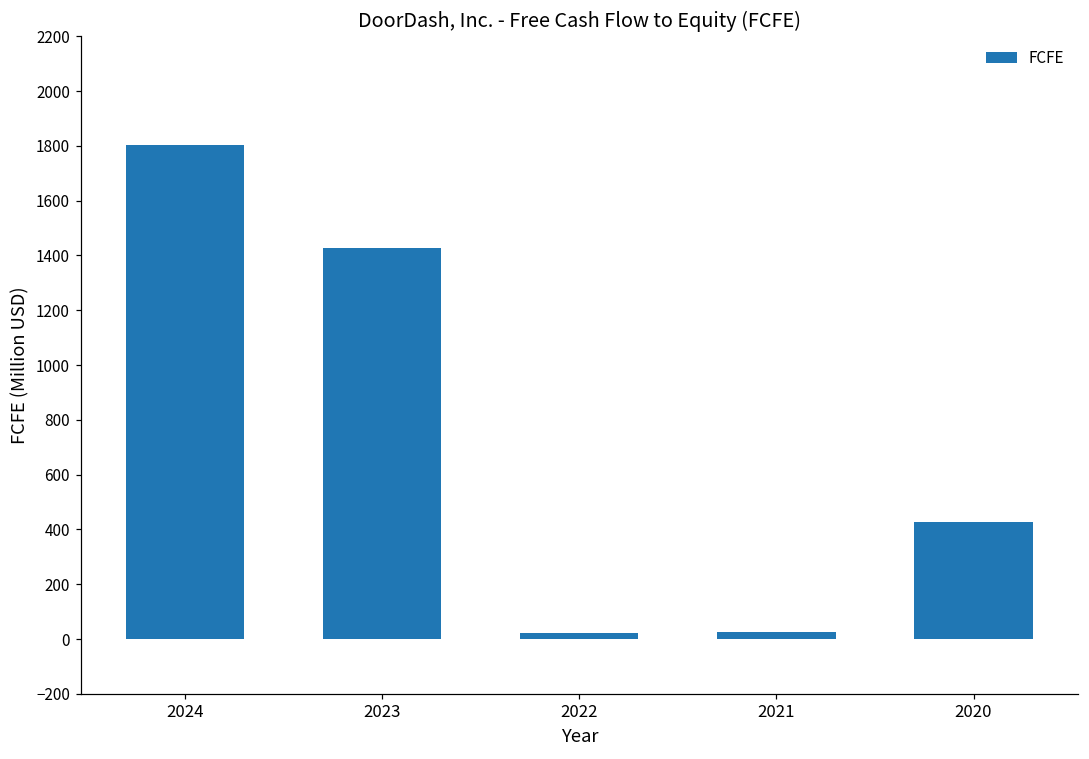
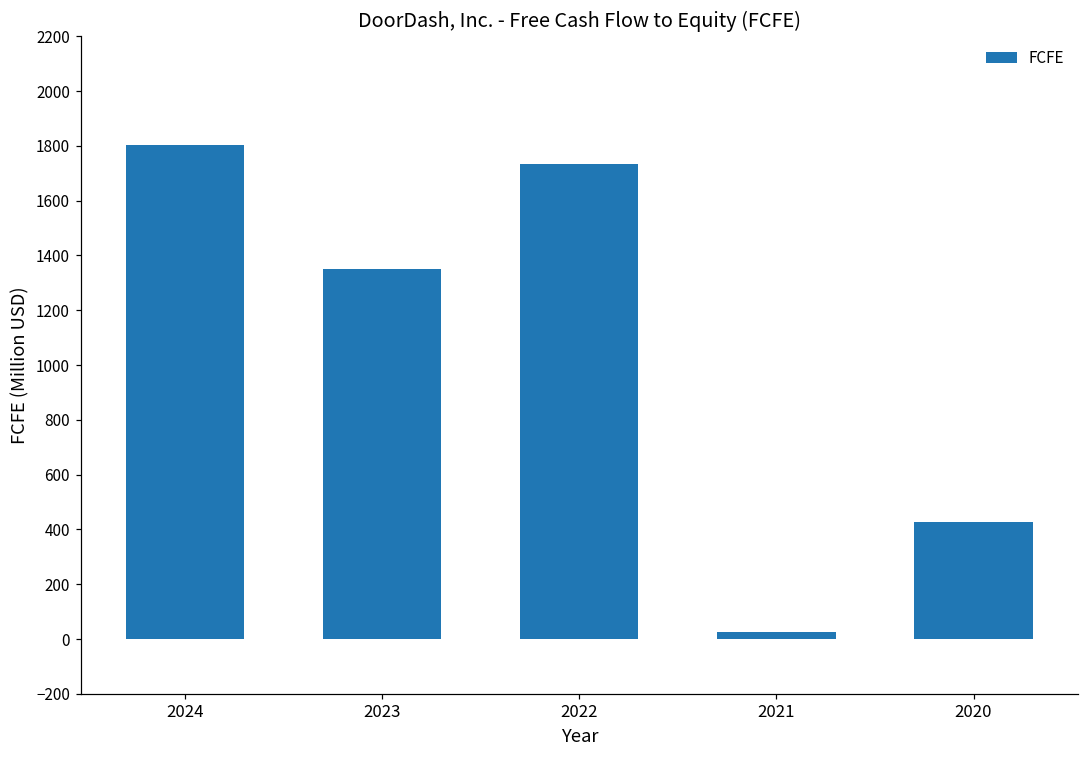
2023: 1430 -> 1350
2022: 20 -> 1730
